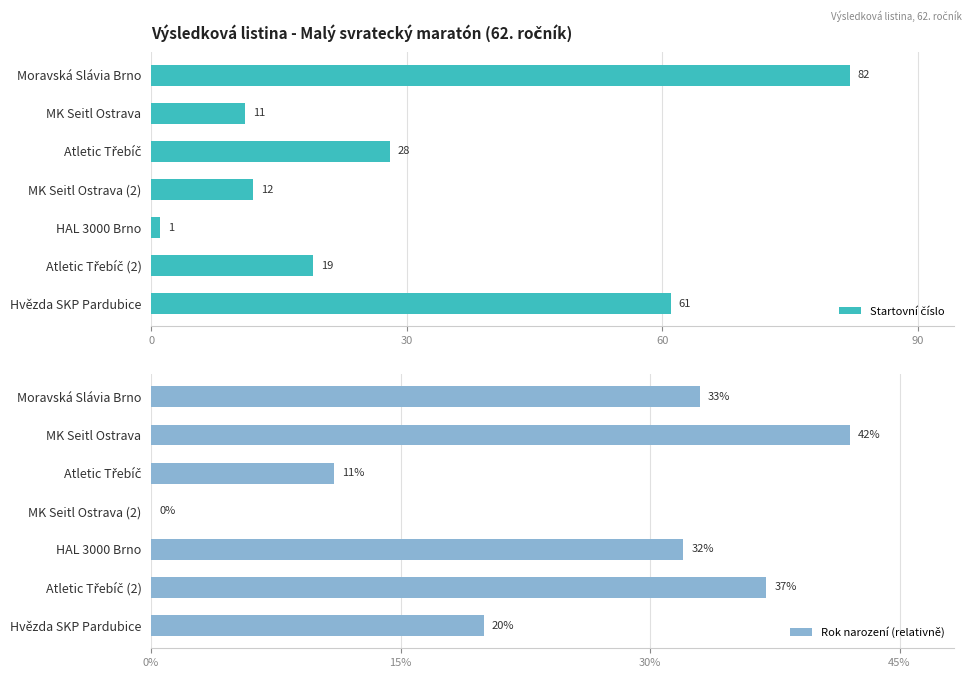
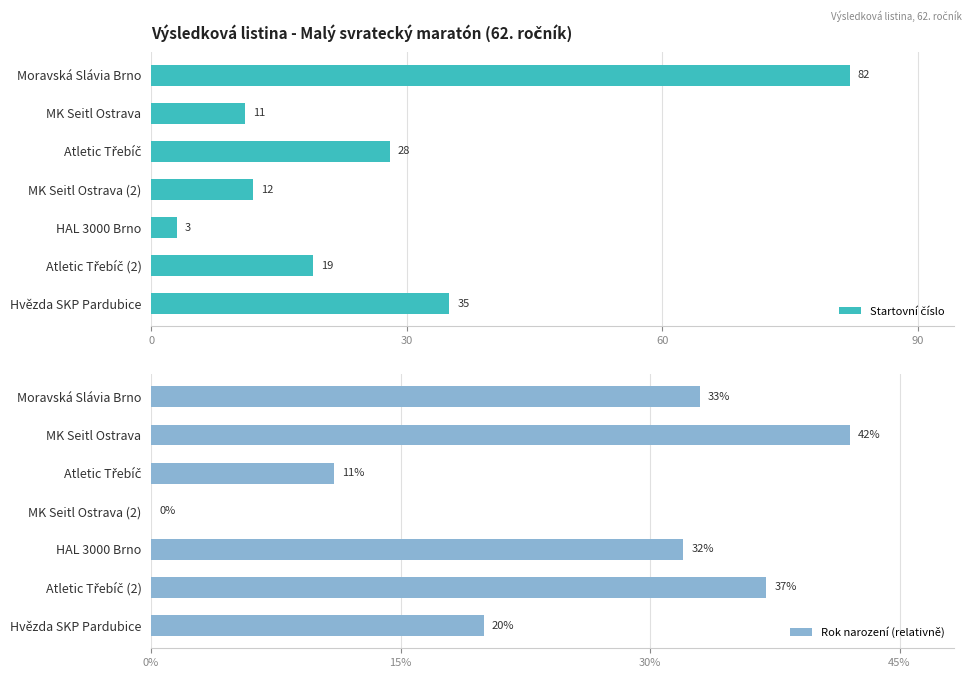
Výsledková listina - Malý svratecký maratón (62. ročník), HAL 3000 Brno: 1 -> 3
Výsledková listina - Malý svratecký maratón (62. ročník), Hvězda SKP Pardubice: 61 -> 35
